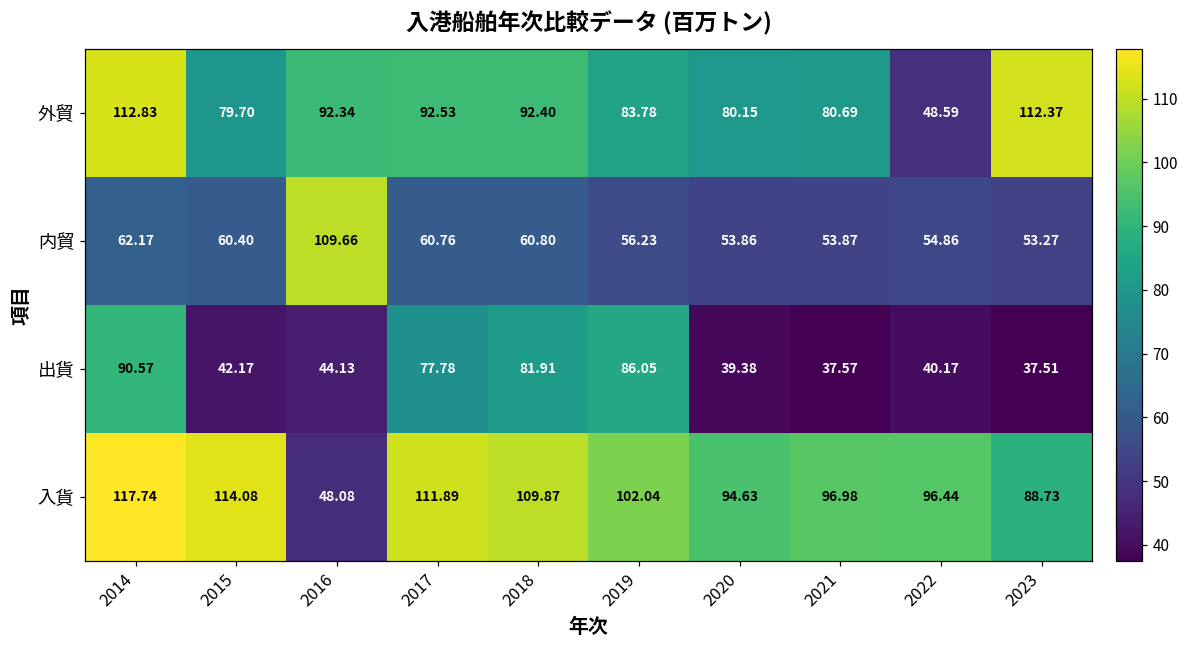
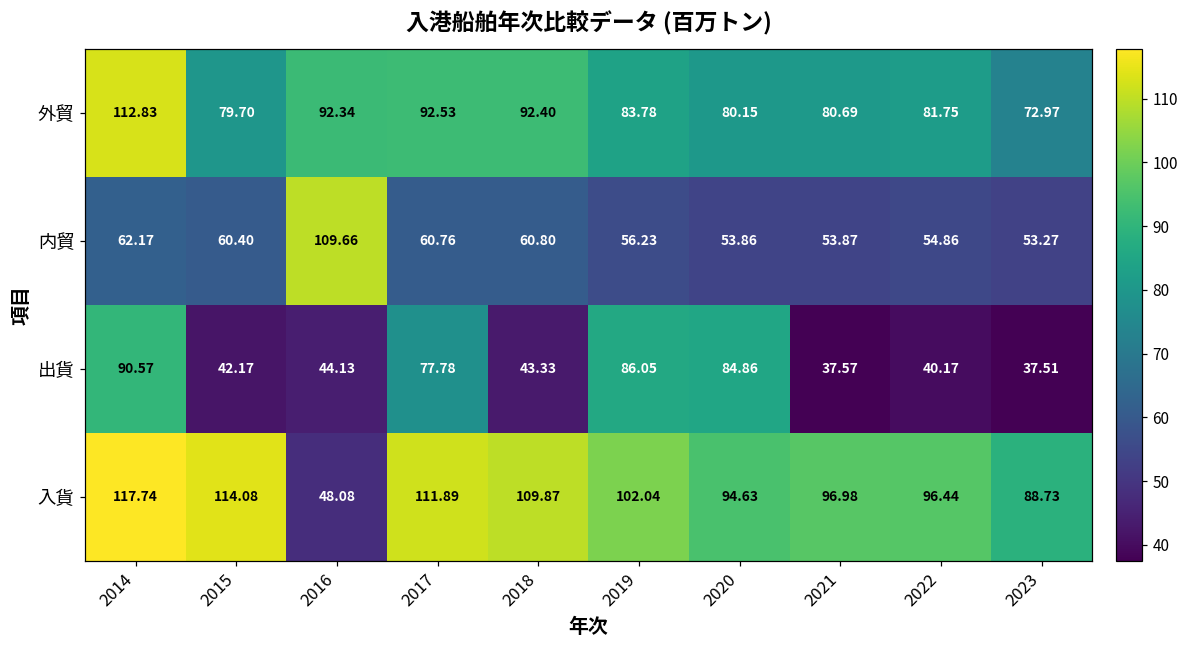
外貿, 2022: 48.59 -> 81.75
外貿, 2023: 112.37 -> 72.97
出貨, 2018: 81.91 -> 43.33
出貨, 2020: 39.38 -> 84.86
